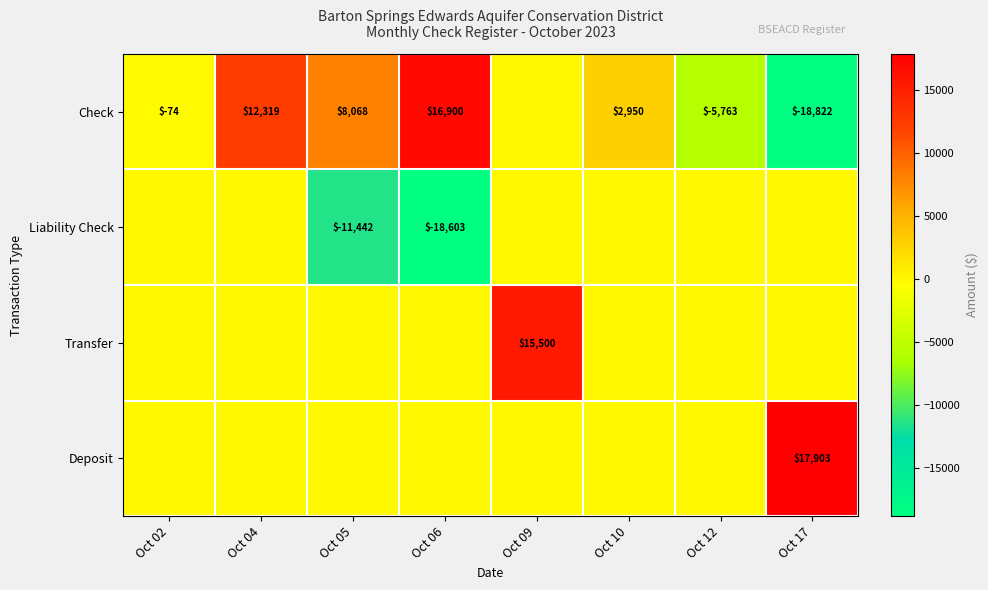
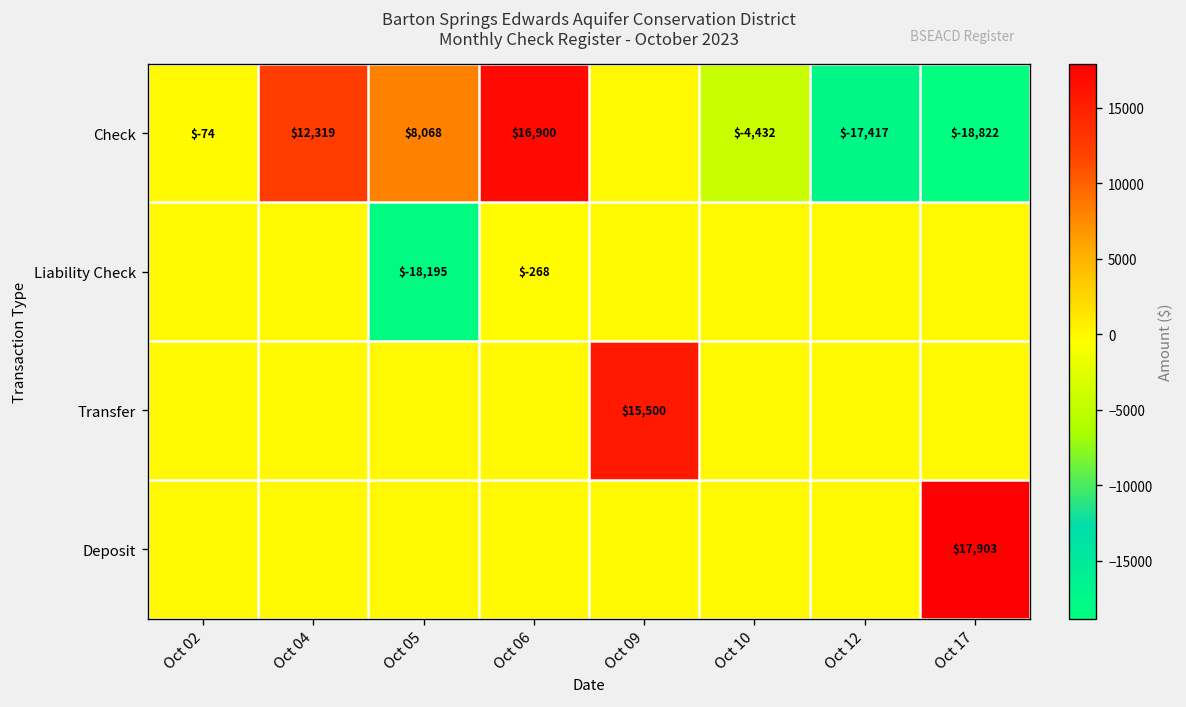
Check, Oct 10: $2,950 -> $-4,432
Check, Oct 12: $-5,763 -> $-17,417
Liability Check, Oct 05: $-11,442 -> $-18,195
Liability Check, Oct 06: $-18,603 -> $-268
